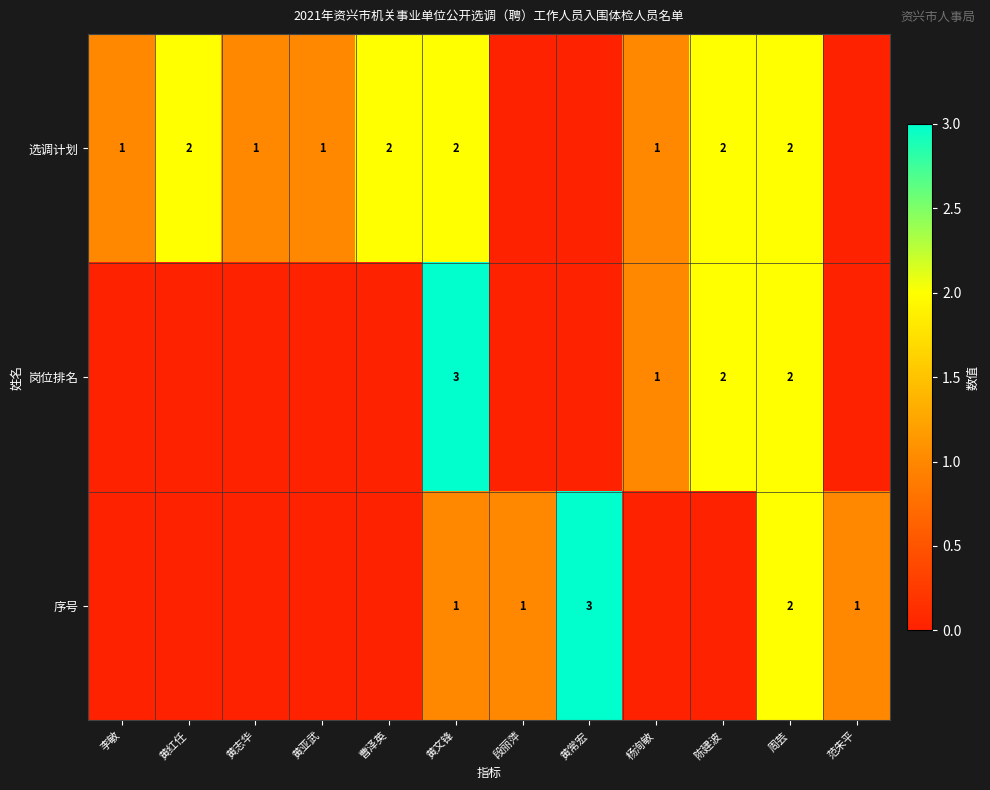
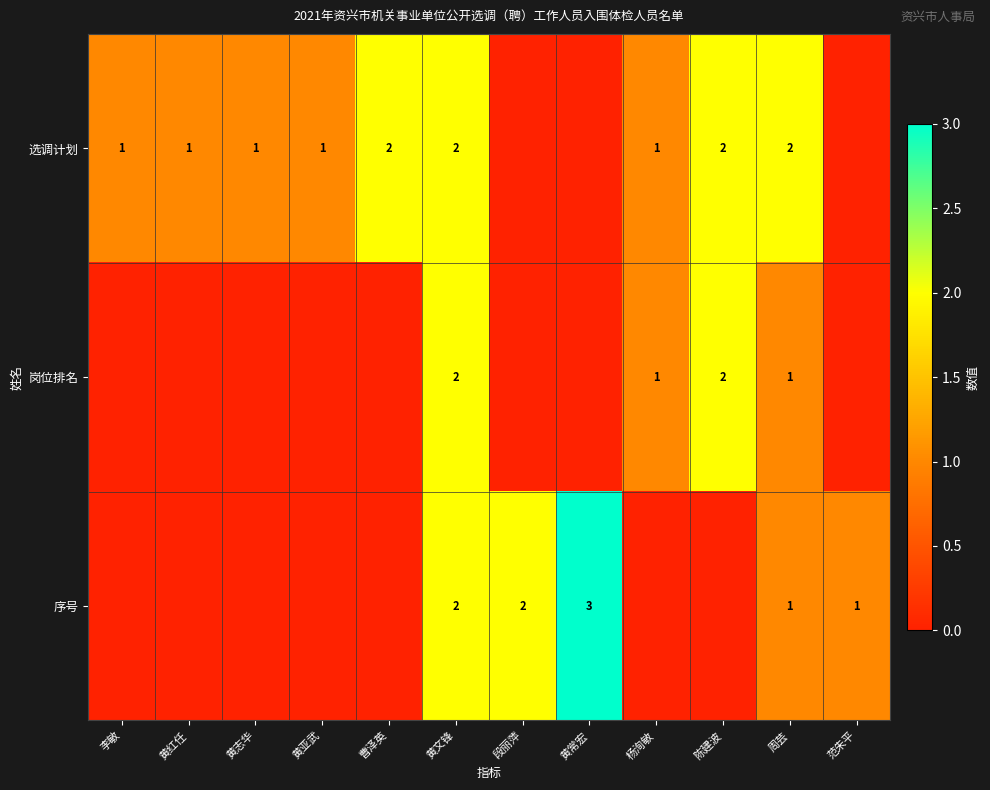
选调计划, 黄红任: 2 -> 1
岗位排名, 黄文锋: 3 -> 2
岗位排名, 周芸: 2 -> 1
序号, 黄文锋: 1 -> 2
序号, 段丽萍: 1 -> 2
序号, 周芸: 2 -> 1
